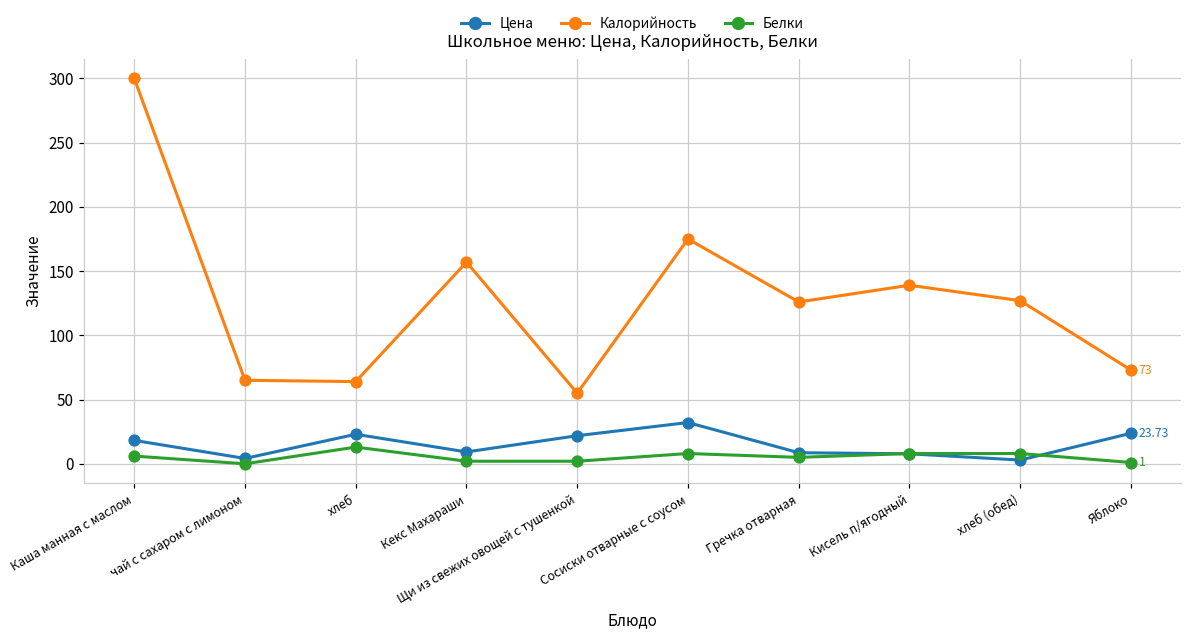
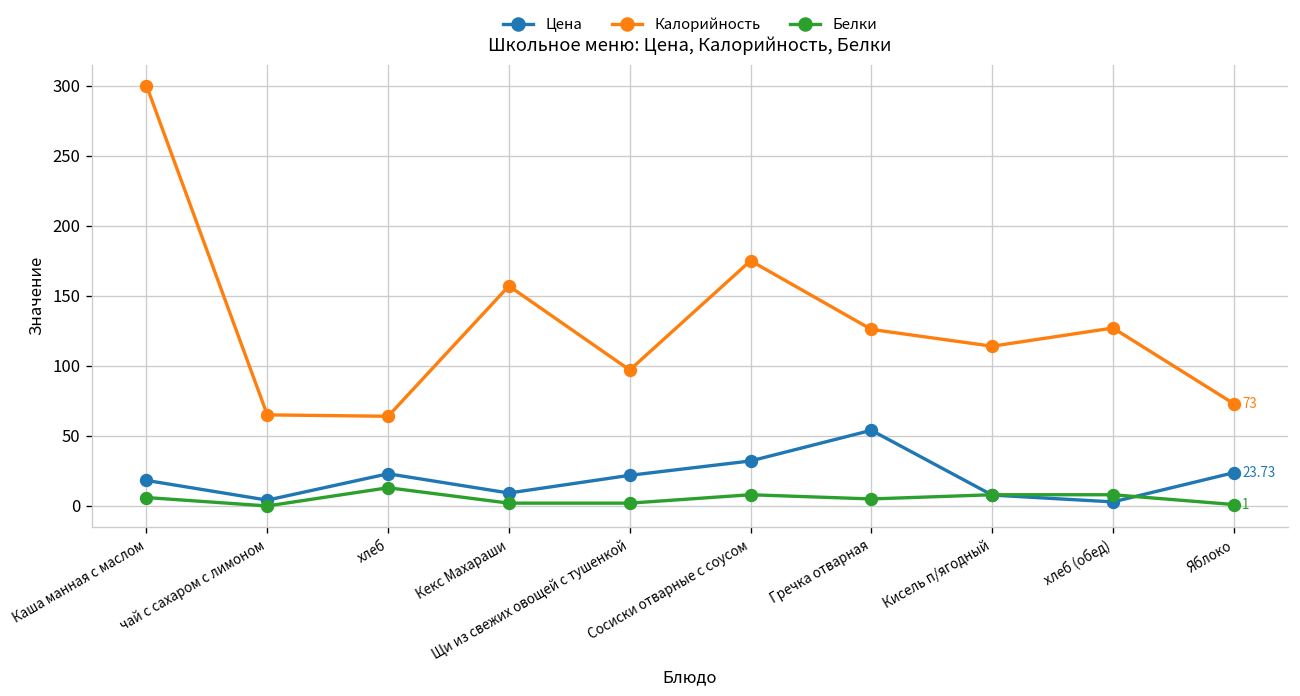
Калорийность, Щи из свежих овощей с тушенкой: 55 -> 97
Цена, Гречка отварная: 9 -> 54
Калорийность, Кисель п/ягодный: 139 -> 114
